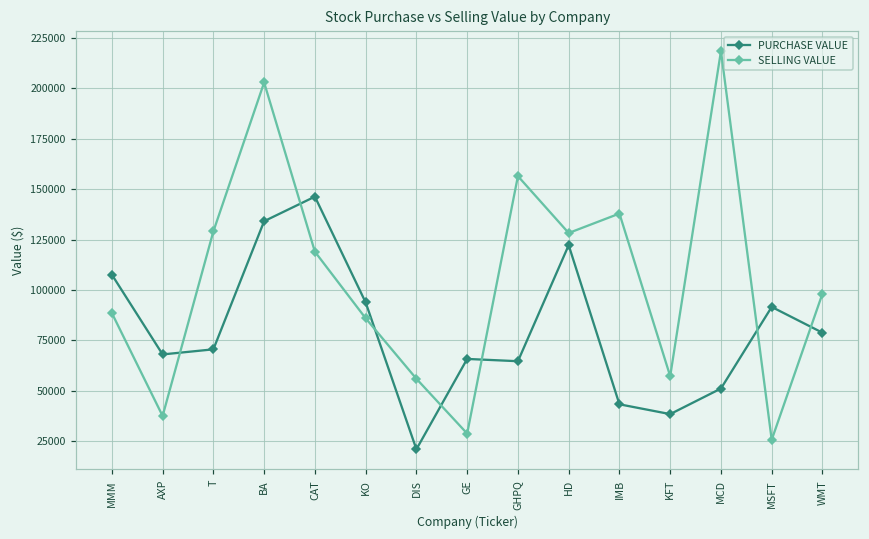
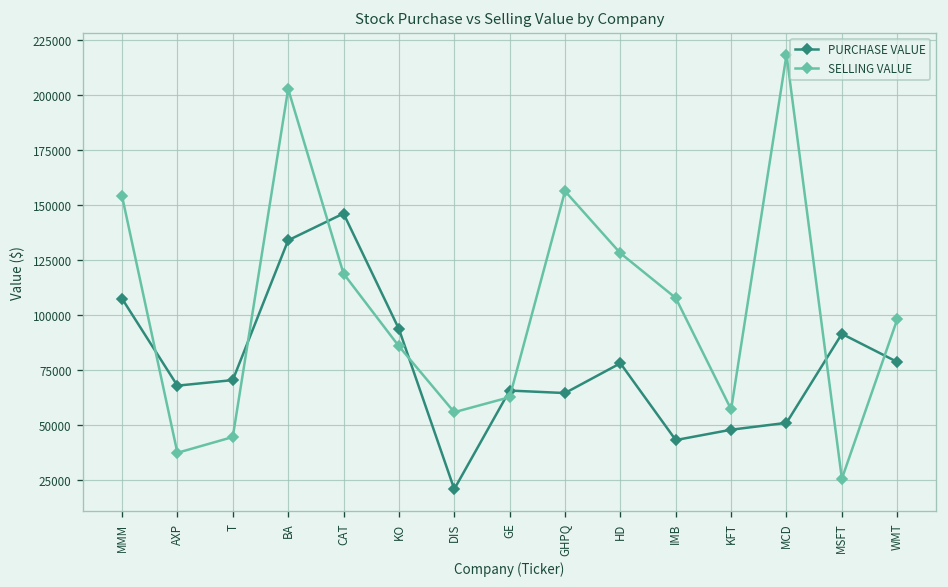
SELLING VALUE, MMM: 89000 -> 154000
SELLING VALUE, T: 129000 -> 45000
SELLING VALUE, GE: 29000 -> 63000
PURCHASE VALUE, HD: 122000 -> 78000
SELLING VALUE, IMB: 138000 -> 108000
PURCHASE VALUE, KFT: 38000 -> 48000
